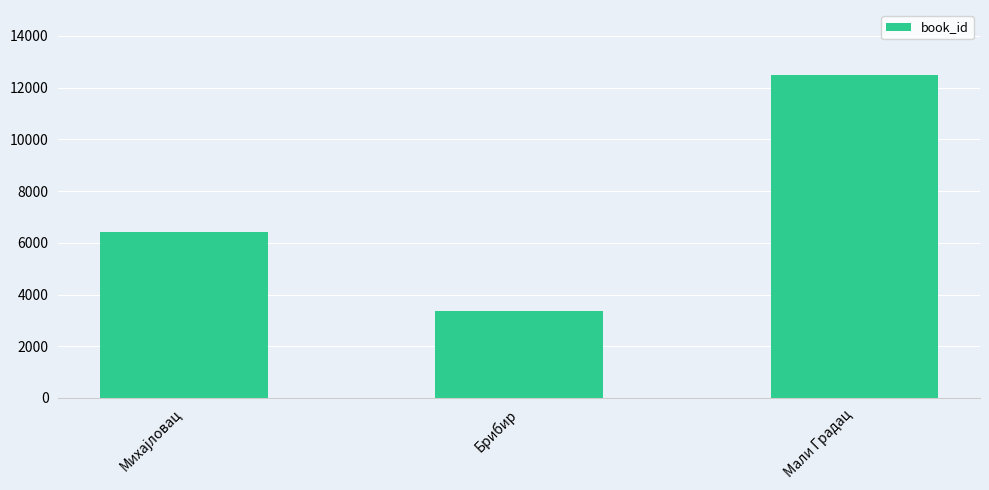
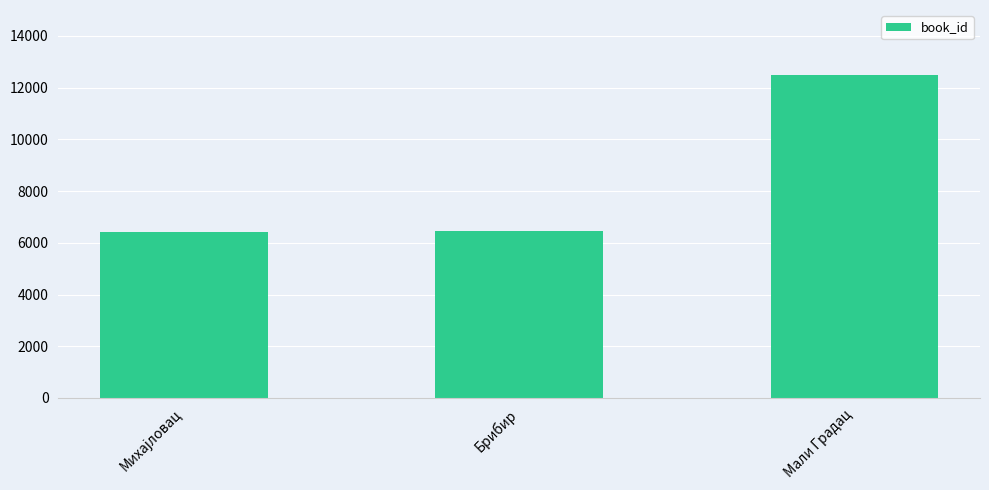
Брибир: 3300 -> 6500
